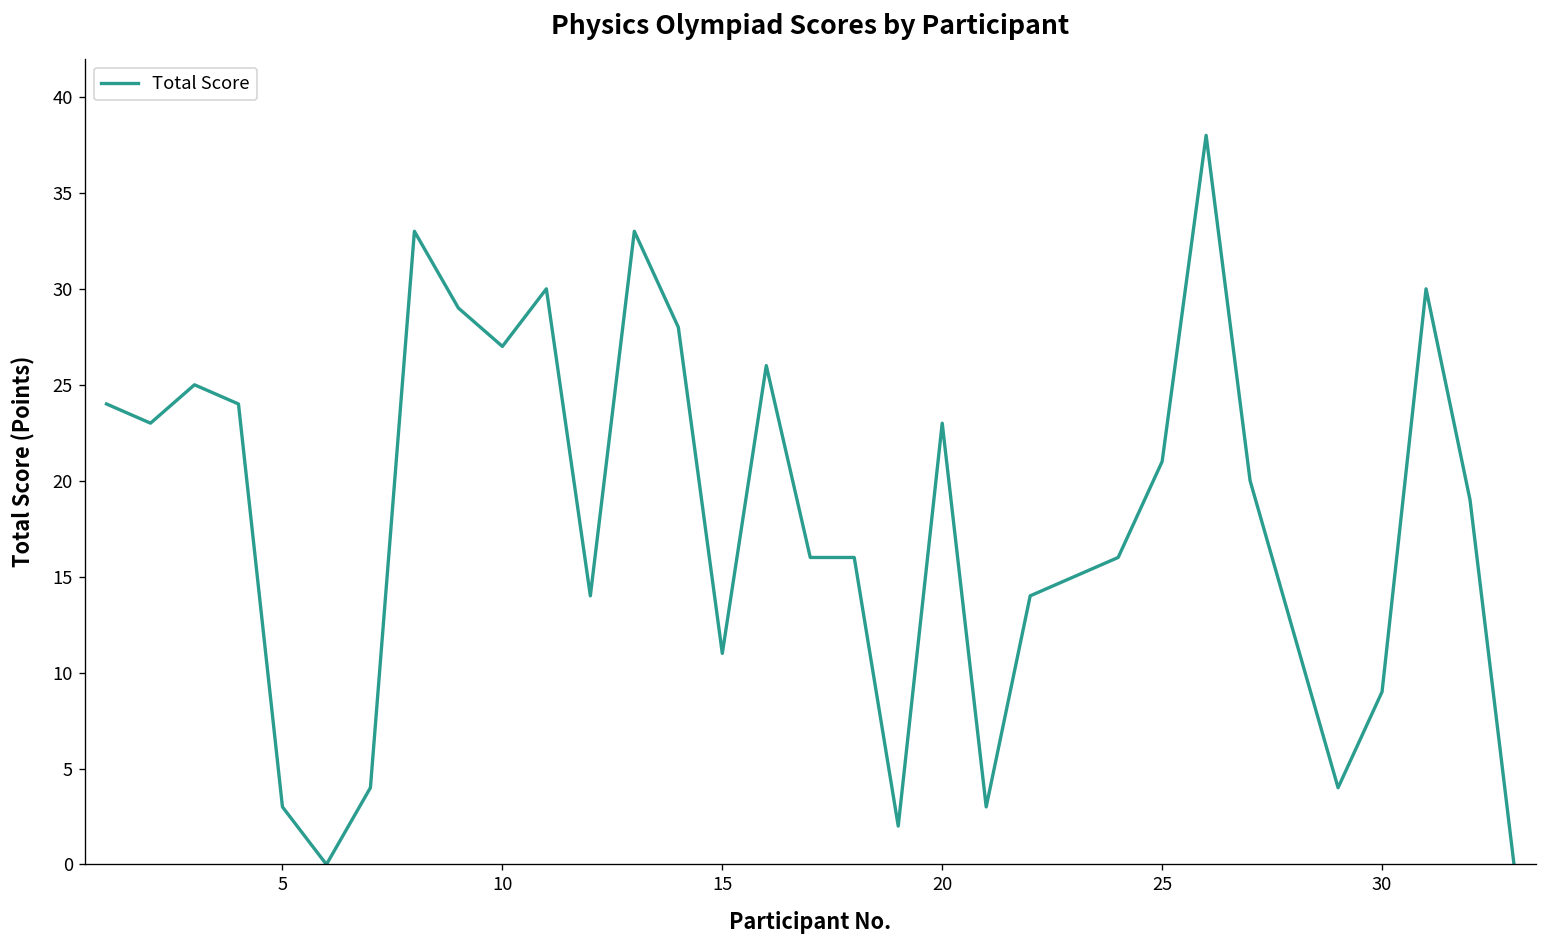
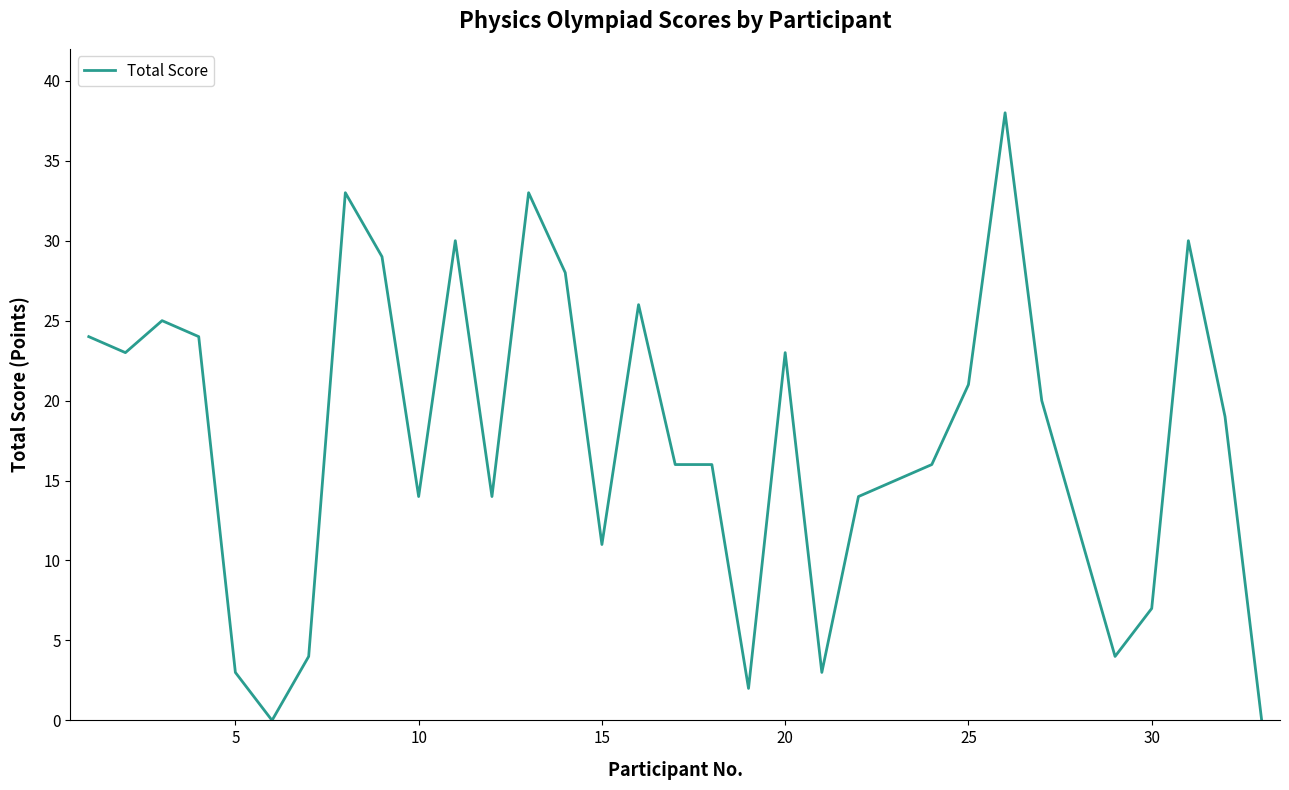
10: 27 -> 14
30: 9 -> 7
